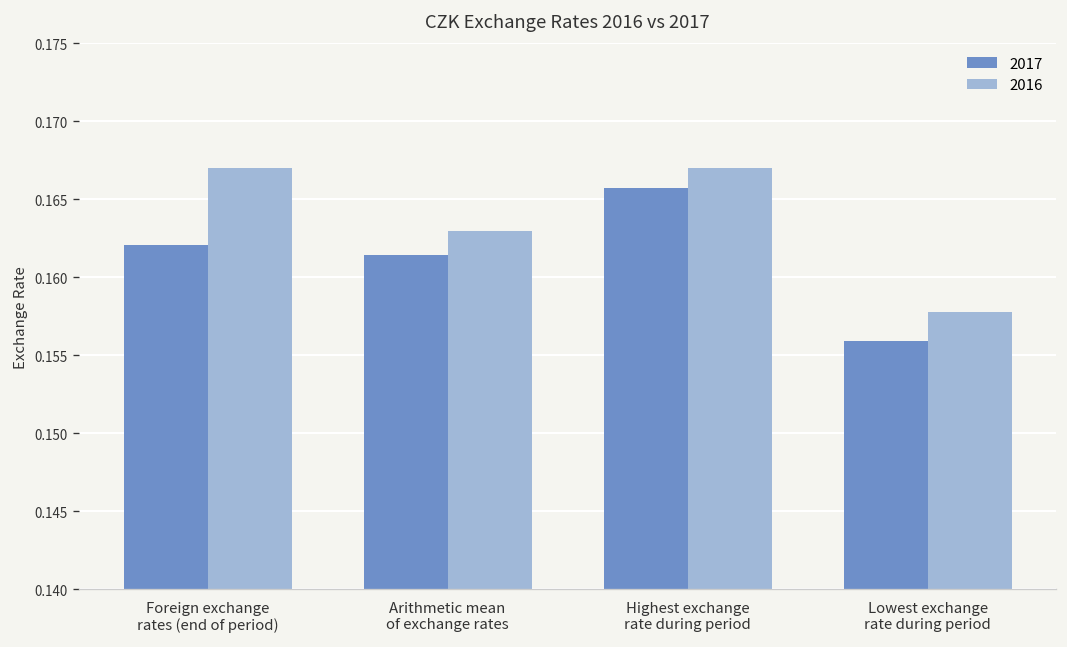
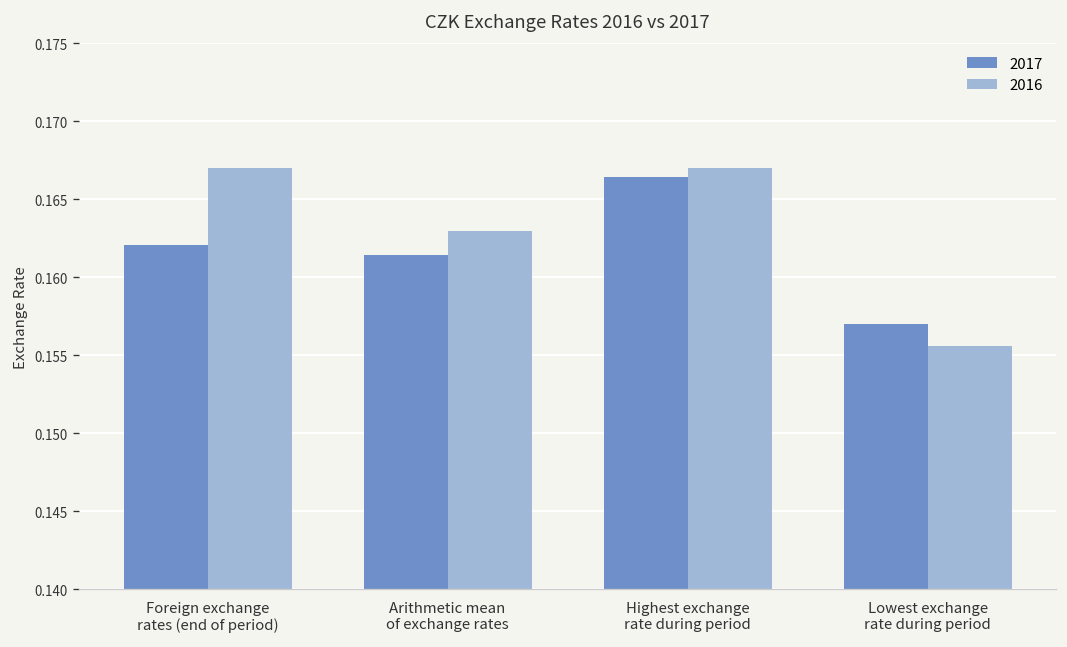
2017, Highest exchange rate during period: 0.1657 -> 0.1664
2017, Lowest exchange rate during period: 0.1559 -> 0.1570
2016, Lowest exchange rate during period: 0.1578 -> 0.1556
